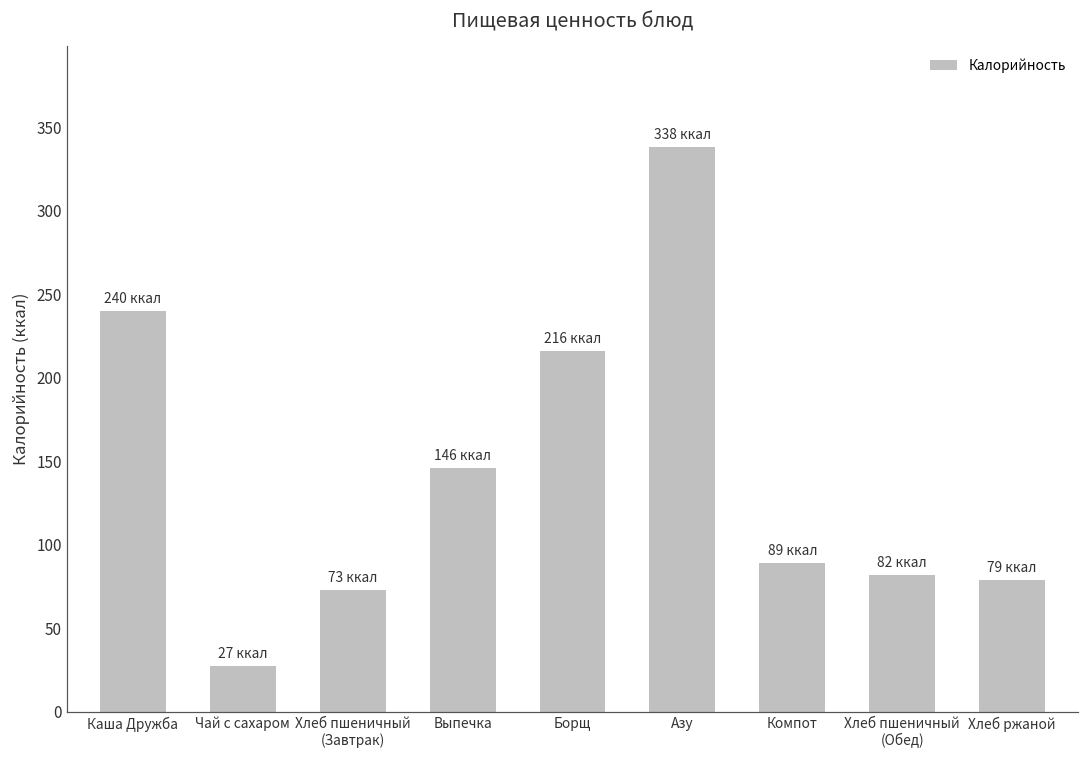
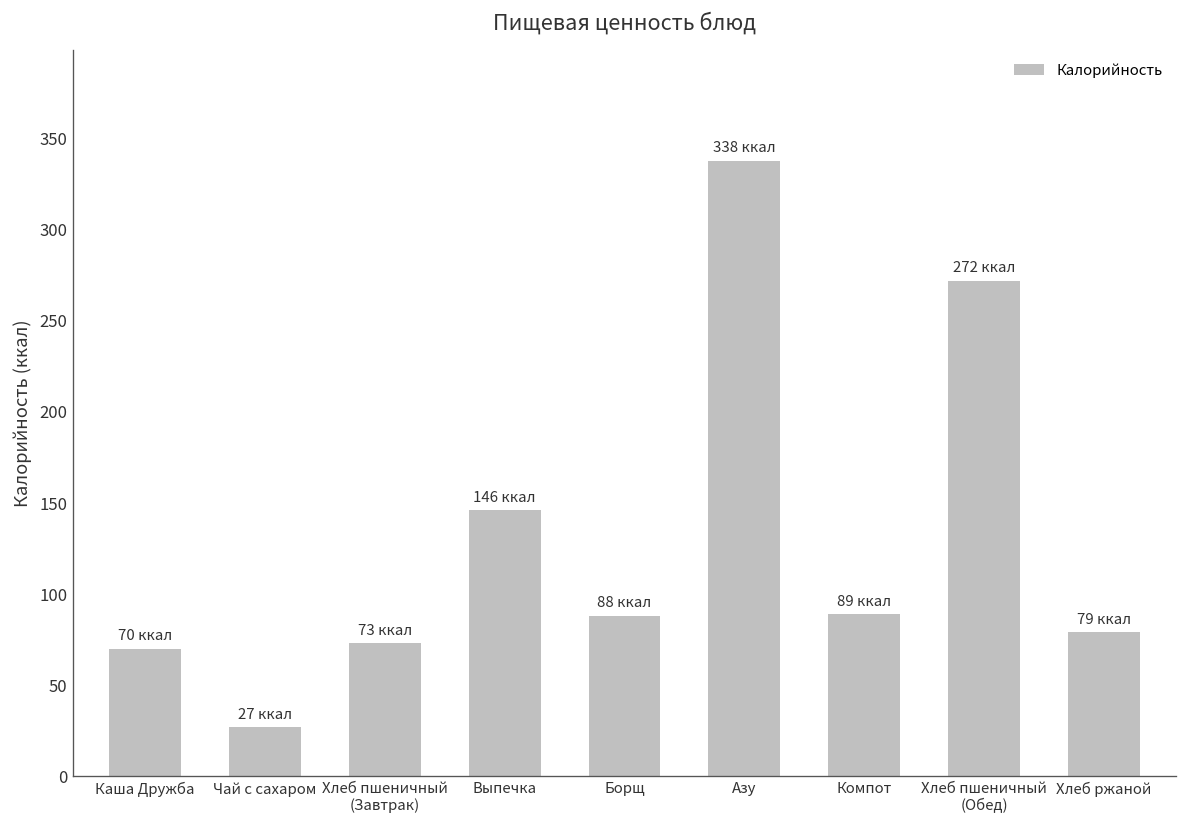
Каша Дружба: 240 -> 70
Борщ: 216 -> 88
Хлеб пшеничный (Обед): 82 -> 272
